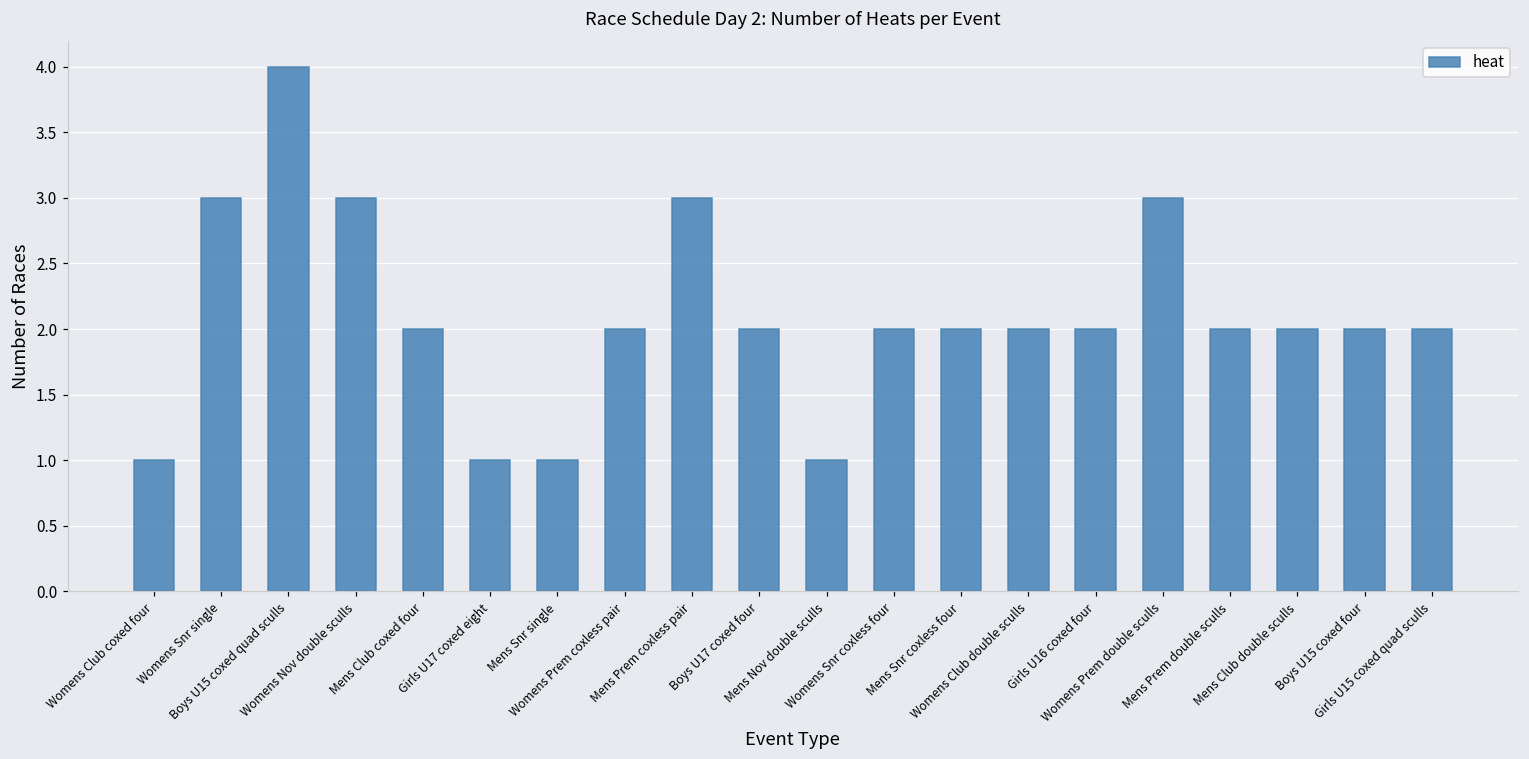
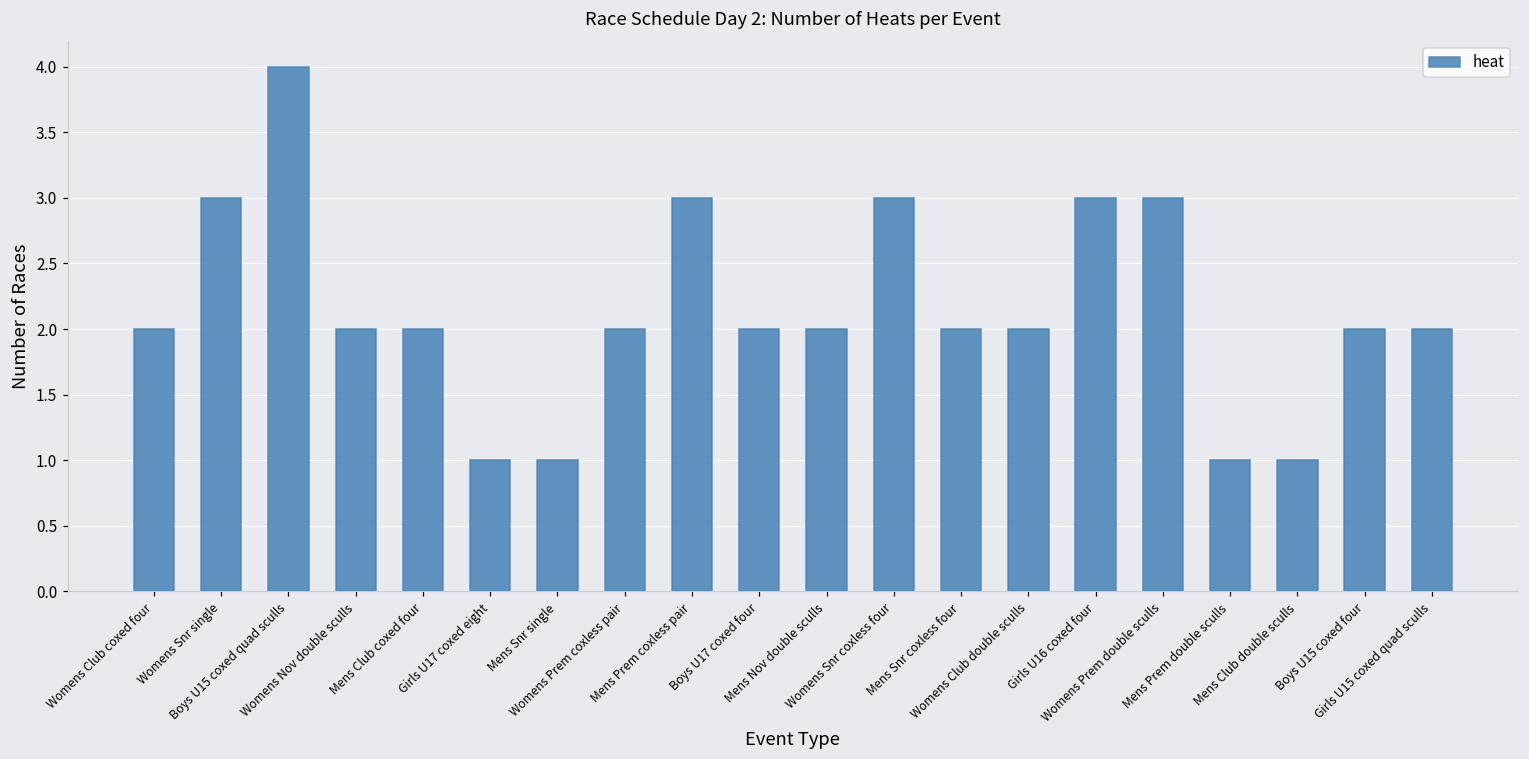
Womens Club coxed four: 1 -> 2
Womens Nov double sculls: 3 -> 2
Mens Nov double sculls: 1 -> 2
Womens Snr coxless four: 2 -> 3
Girls U16 coxed four: 2 -> 3
Mens Prem double sculls: 2 -> 1
Mens Club double sculls: 2 -> 1
